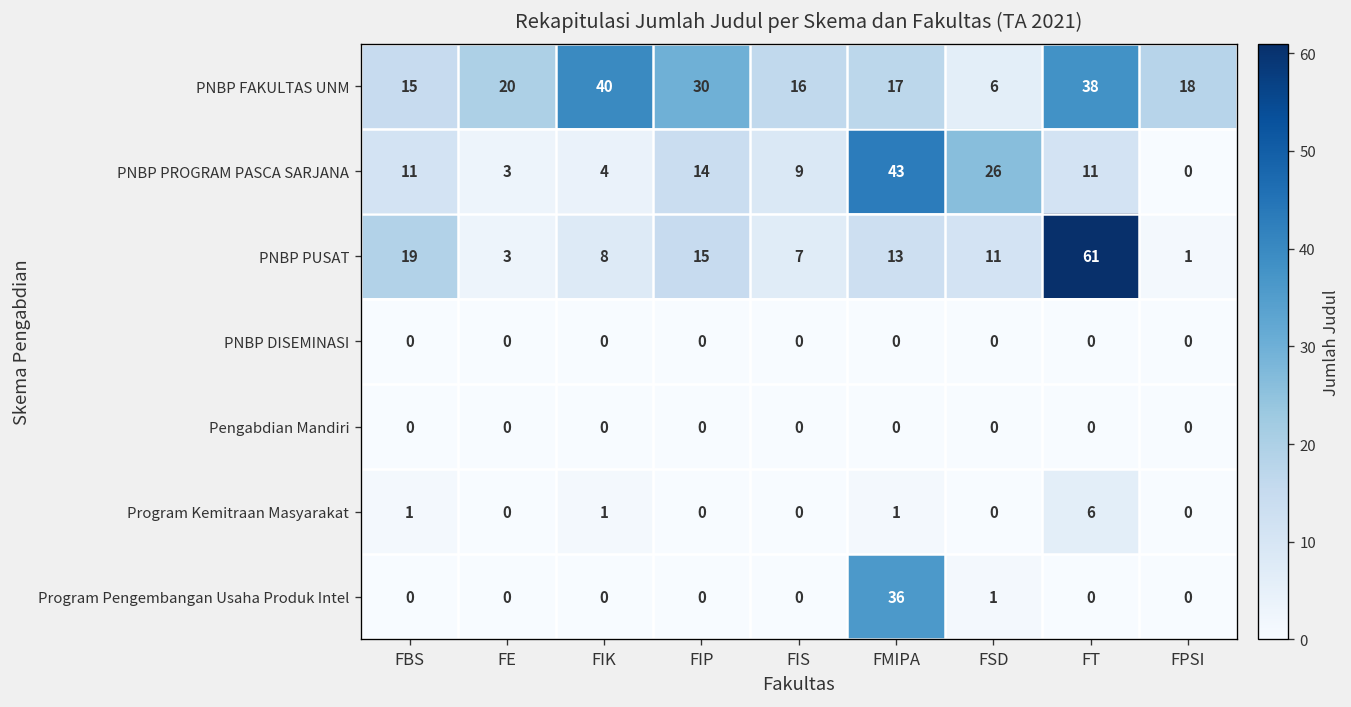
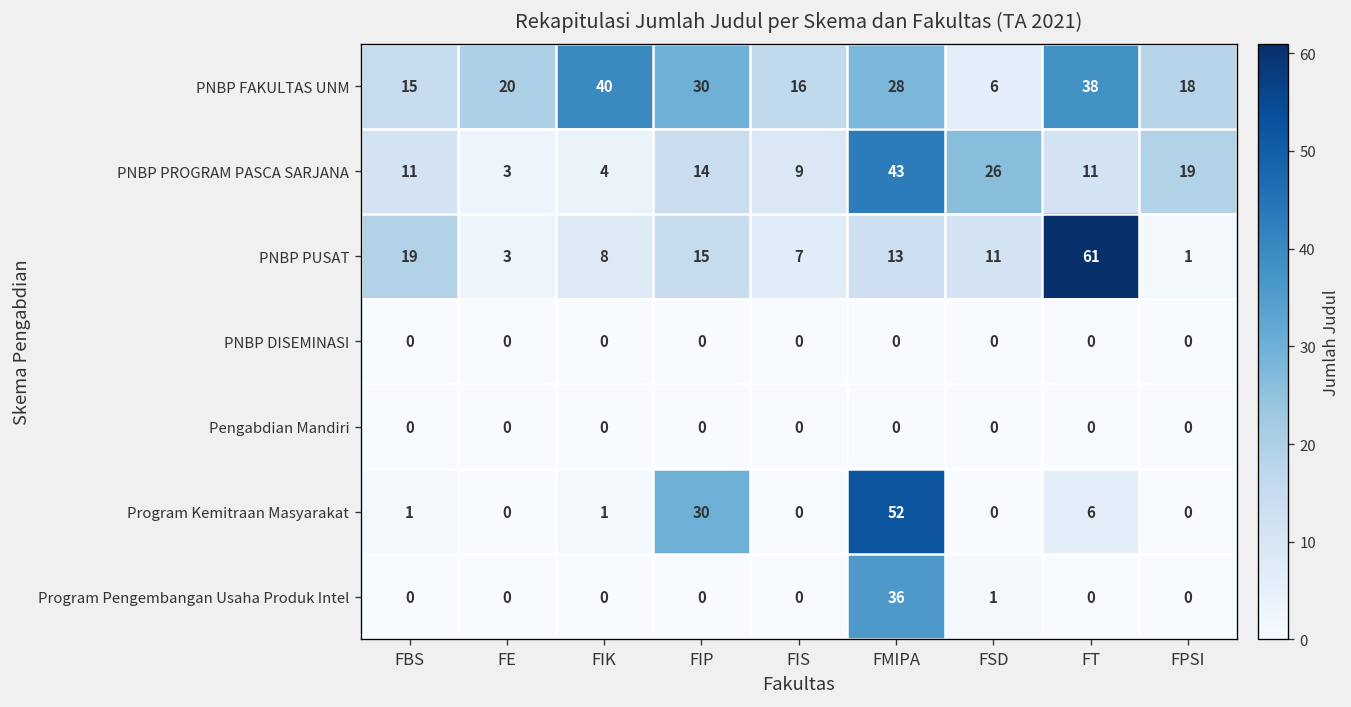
PNBP FAKULTAS UNM, FMIPA: 17 -> 28
PNBP PROGRAM PASCA SARJANA, FPSI: 0 -> 19
Program Kemitraan Masyarakat, FIP: 0 -> 30
Program Kemitraan Masyarakat, FMIPA: 1 -> 52
